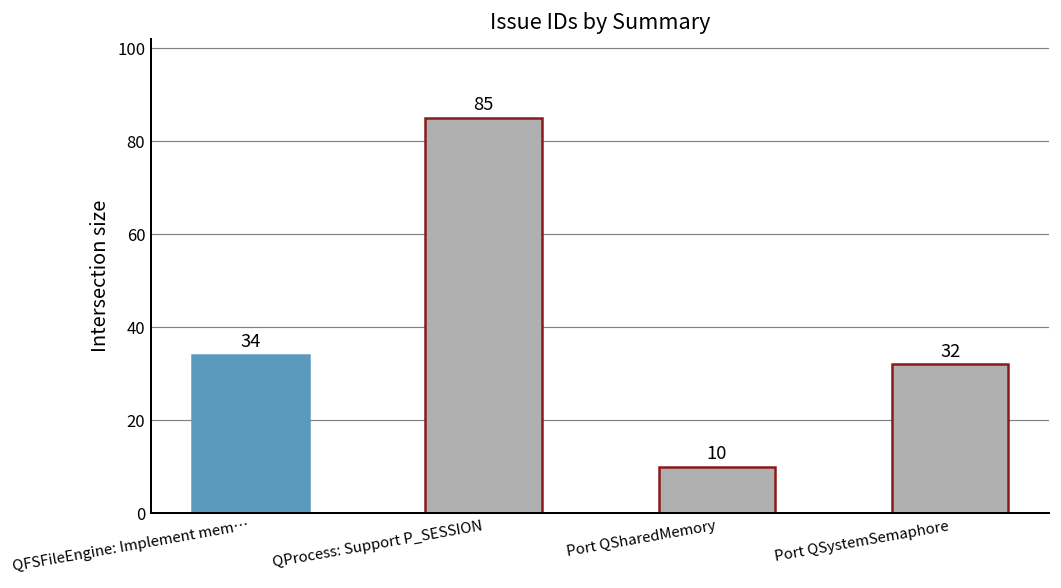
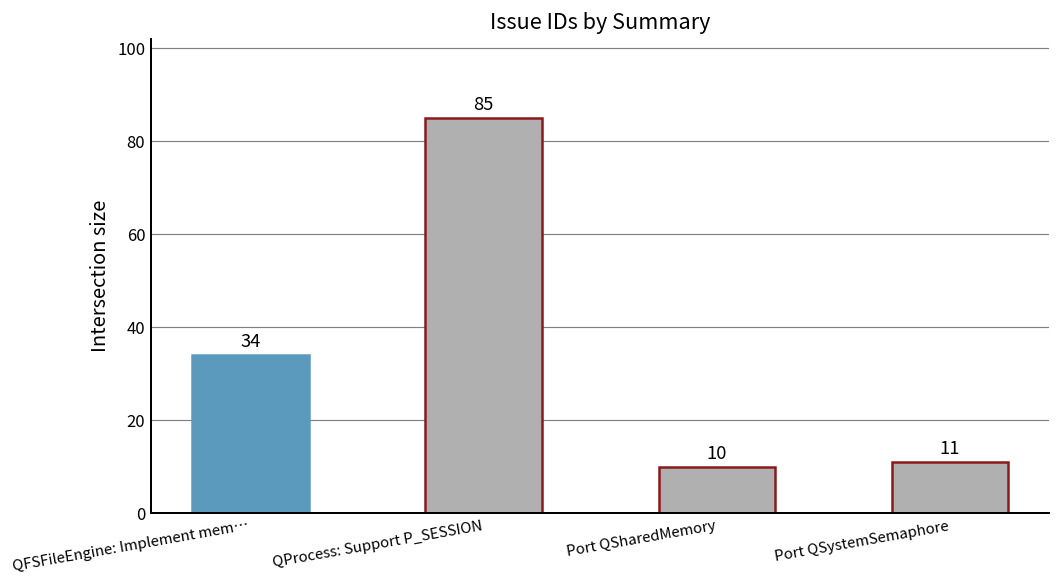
Port QSystemSemaphore: 32 -> 11
